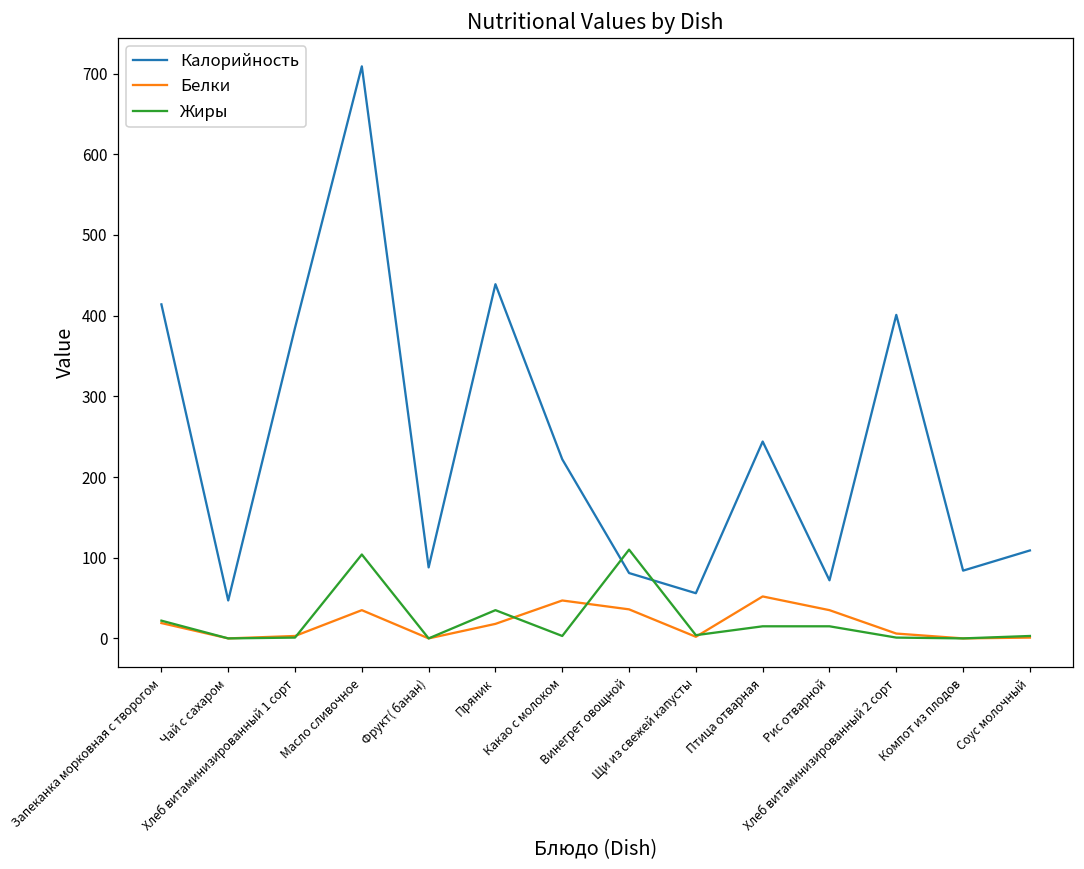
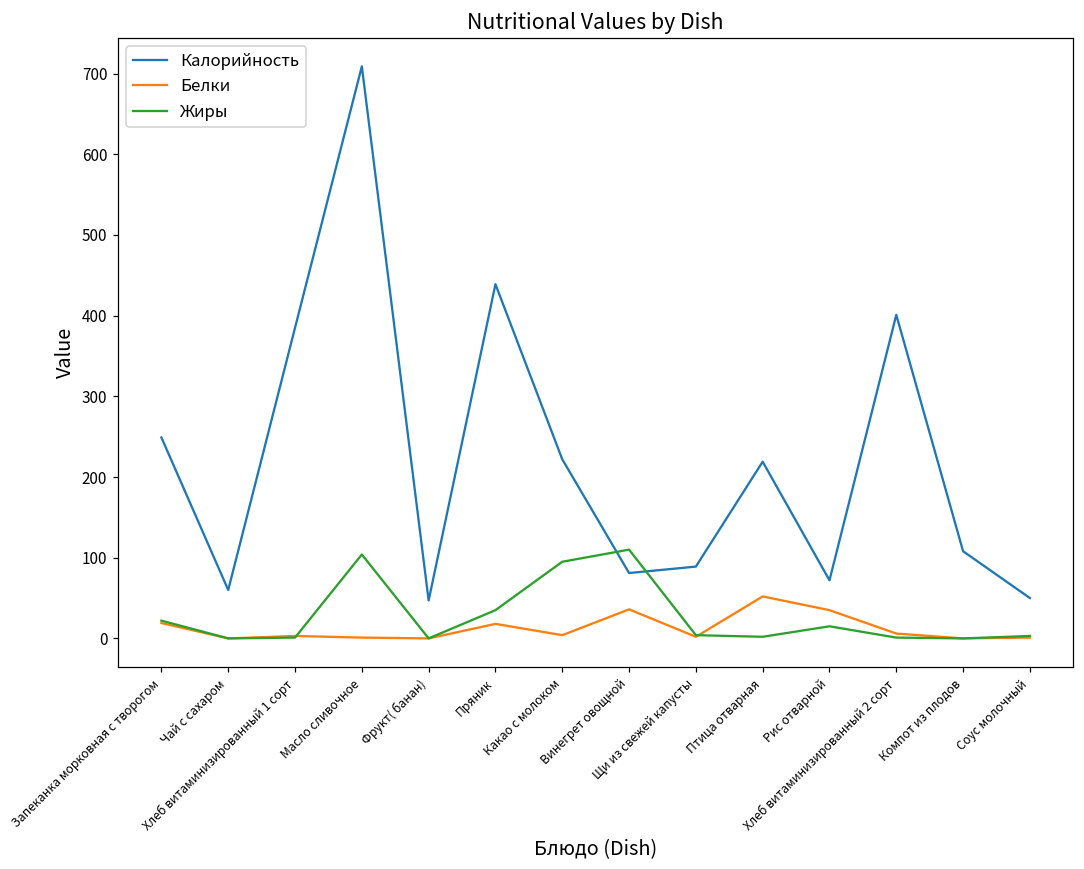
Калорийность, Запеканка морковная с творогом: 410 -> 250
Калорийность, Чай с сахаром: 50 -> 60
Белки, Масло сливочное: 40 -> 0
Калорийность, Фрукт( банан): 90 -> 50
Белки, Какао с молоком: 50 -> 0
Жиры, Какао с молоком: 0 -> 100
Калорийность, Щи из свежей капусты: 60 -> 90
Калорийность, Птица отварная: 240 -> 220
Жиры, Птица отварная: 20 -> 0
Калорийность, Компот из плодов: 80 -> 110
Калорийность, Соус молочный: 110 -> 50
